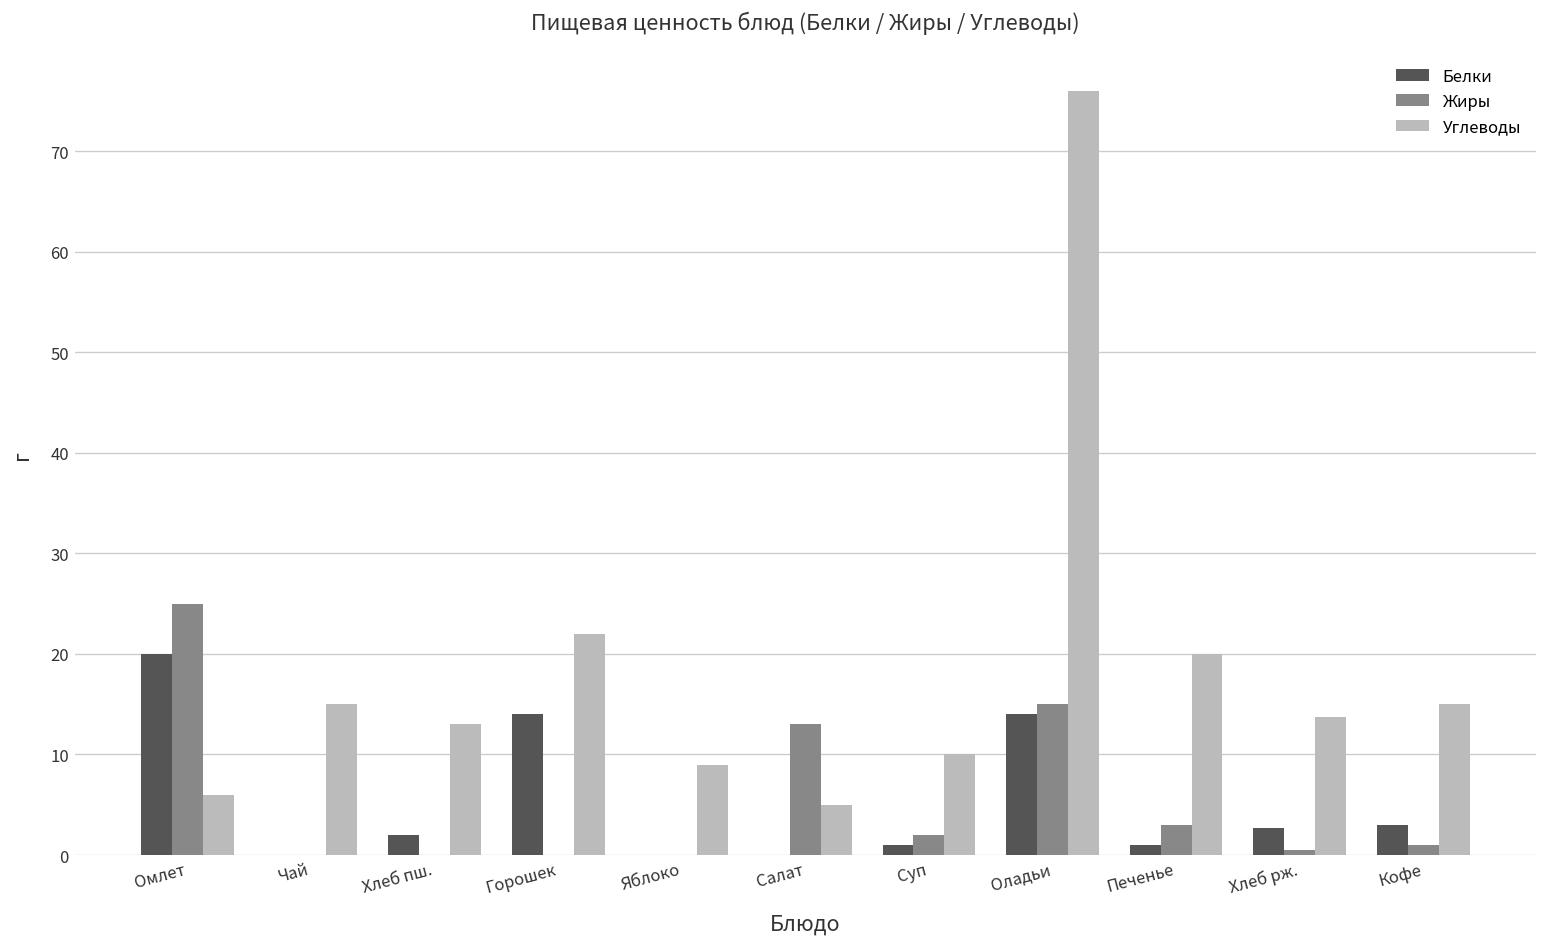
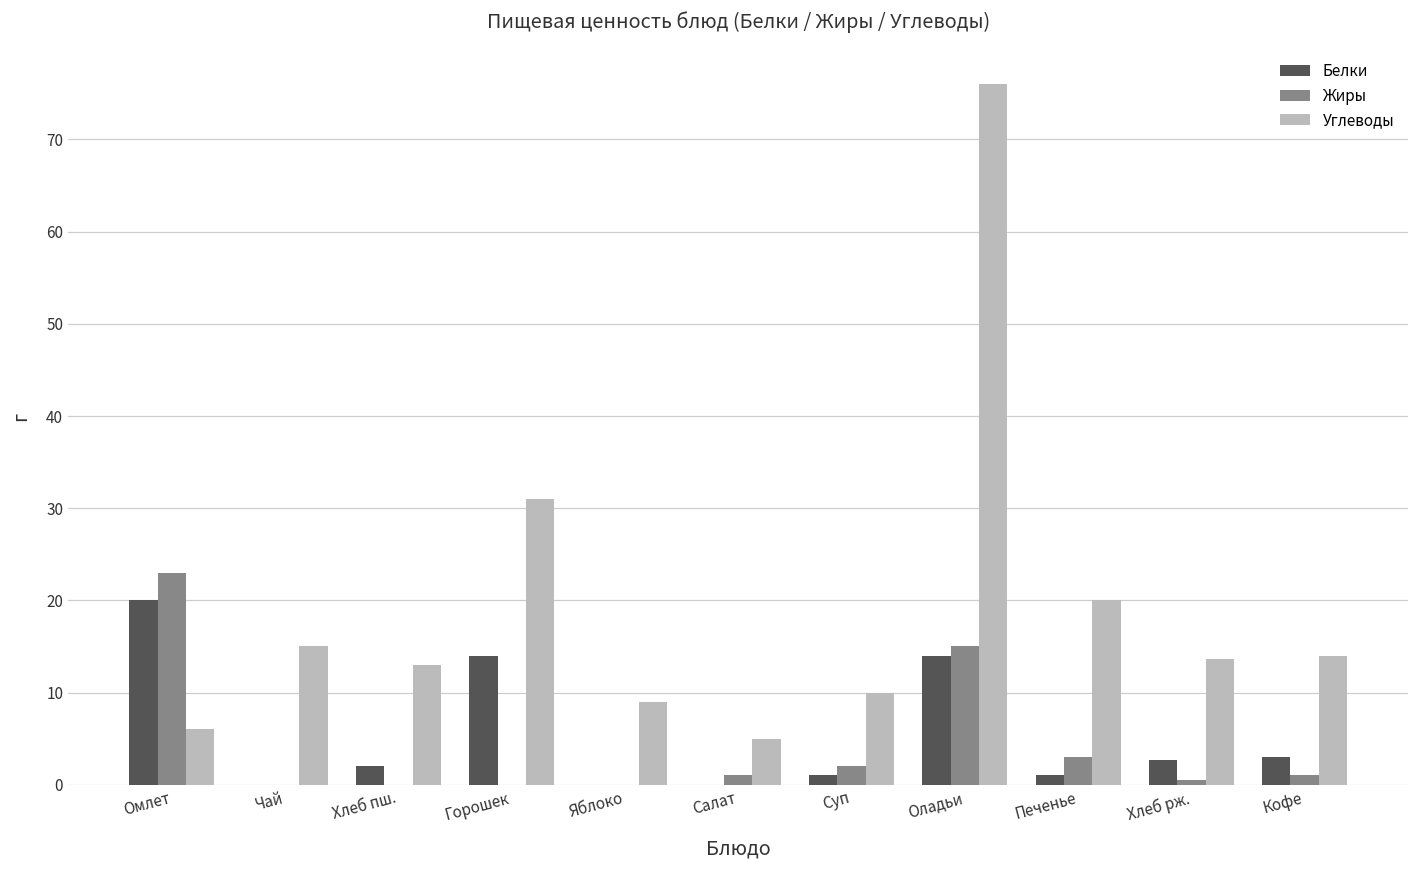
Жиры, Омлет: 25 -> 23
Углеводы, Горошек: 22 -> 31
Жиры, Салат: 13 -> 1
Углеводы, Кофе: 15 -> 14
